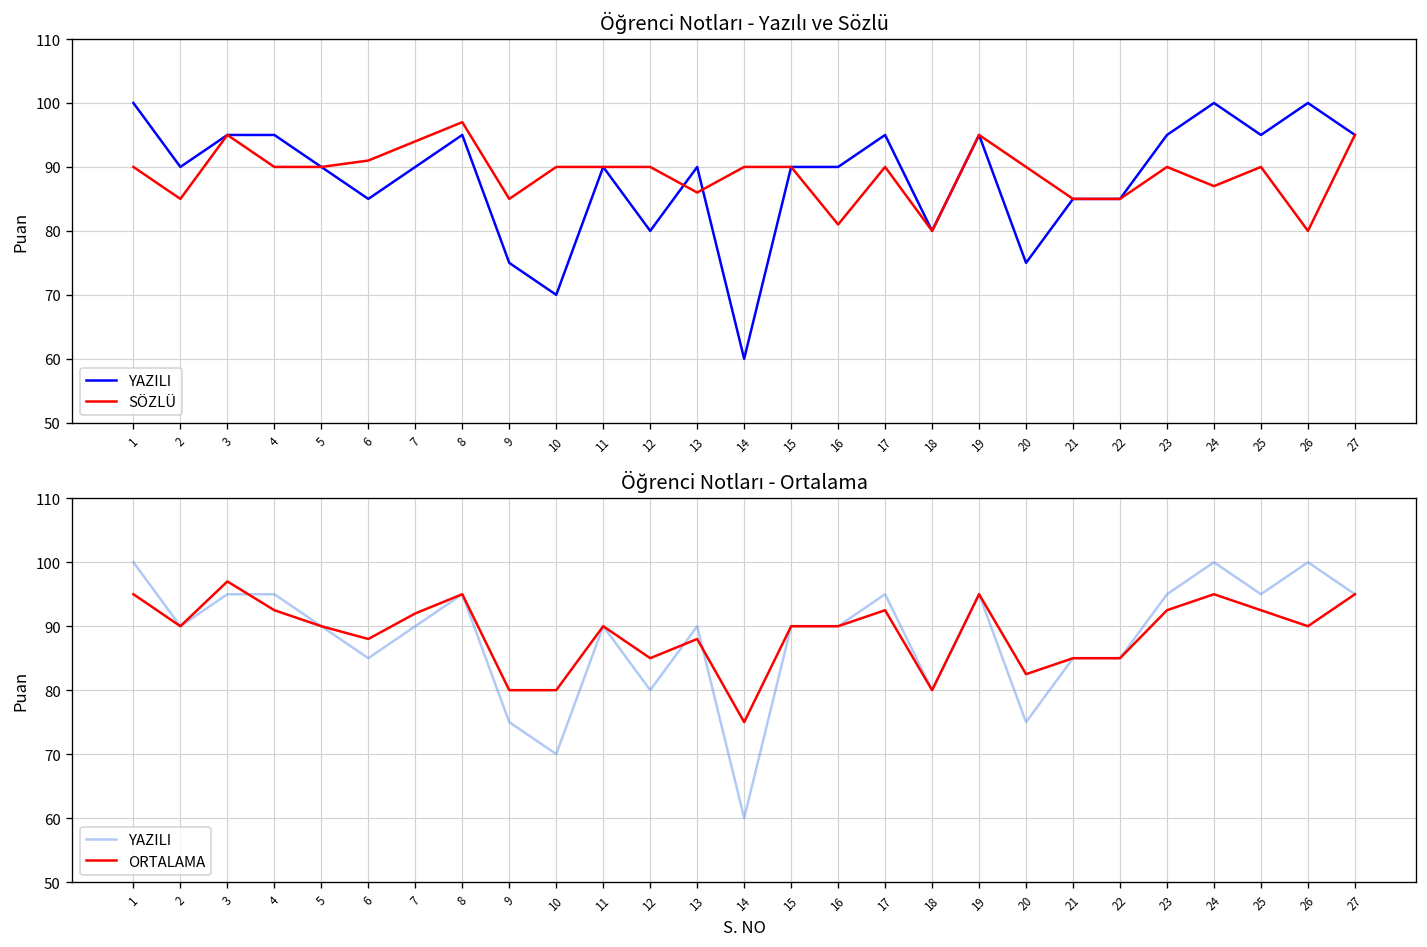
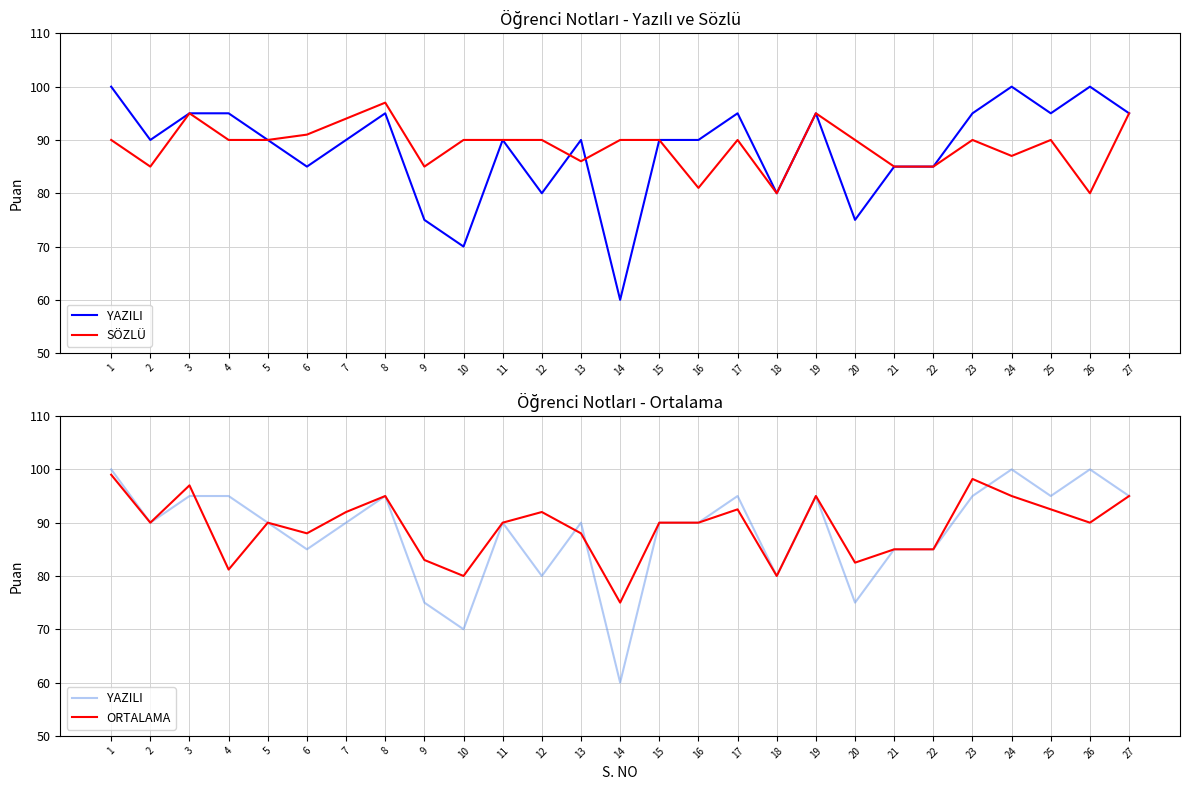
Öğrenci Notları - Ortalama, ORTALAMA, 1: 95 -> 99
Öğrenci Notları - Ortalama, ORTALAMA, 4: 93 -> 81
Öğrenci Notları - Ortalama, ORTALAMA, 9: 80 -> 83
Öğrenci Notları - Ortalama, ORTALAMA, 12: 85 -> 92
Öğrenci Notları - Ortalama, ORTALAMA, 23: 93 -> 98
